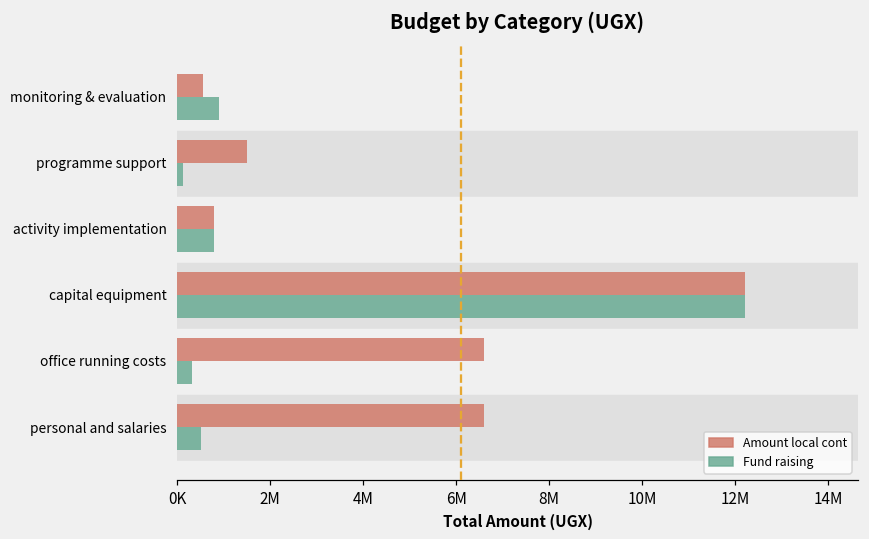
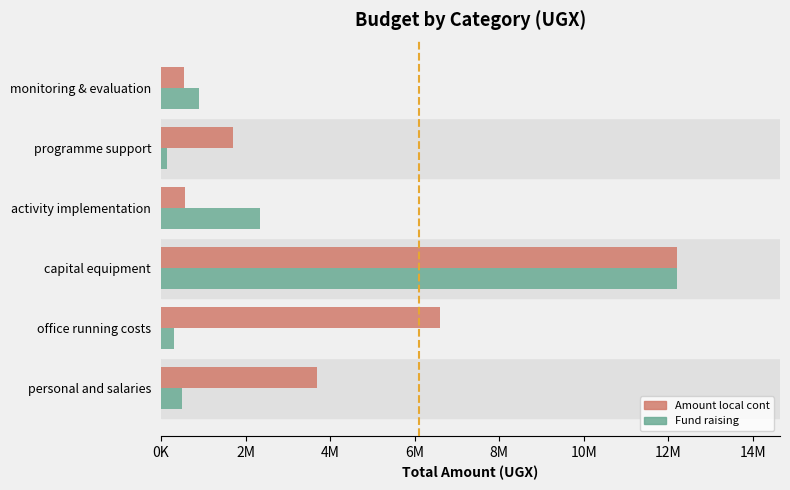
Amount local cont, programme support: 1500000 -> 1700000
Amount local cont, activity implementation: 800000 -> 600000
Fund raising, activity implementation: 800000 -> 2300000
Amount local cont, personal and salaries: 6600000 -> 3700000
